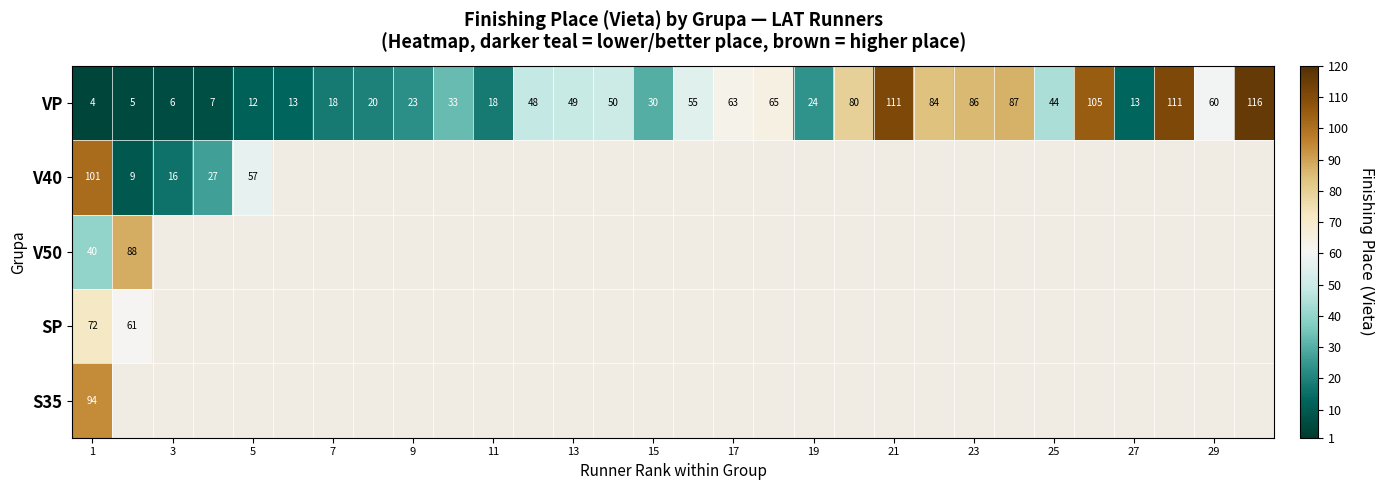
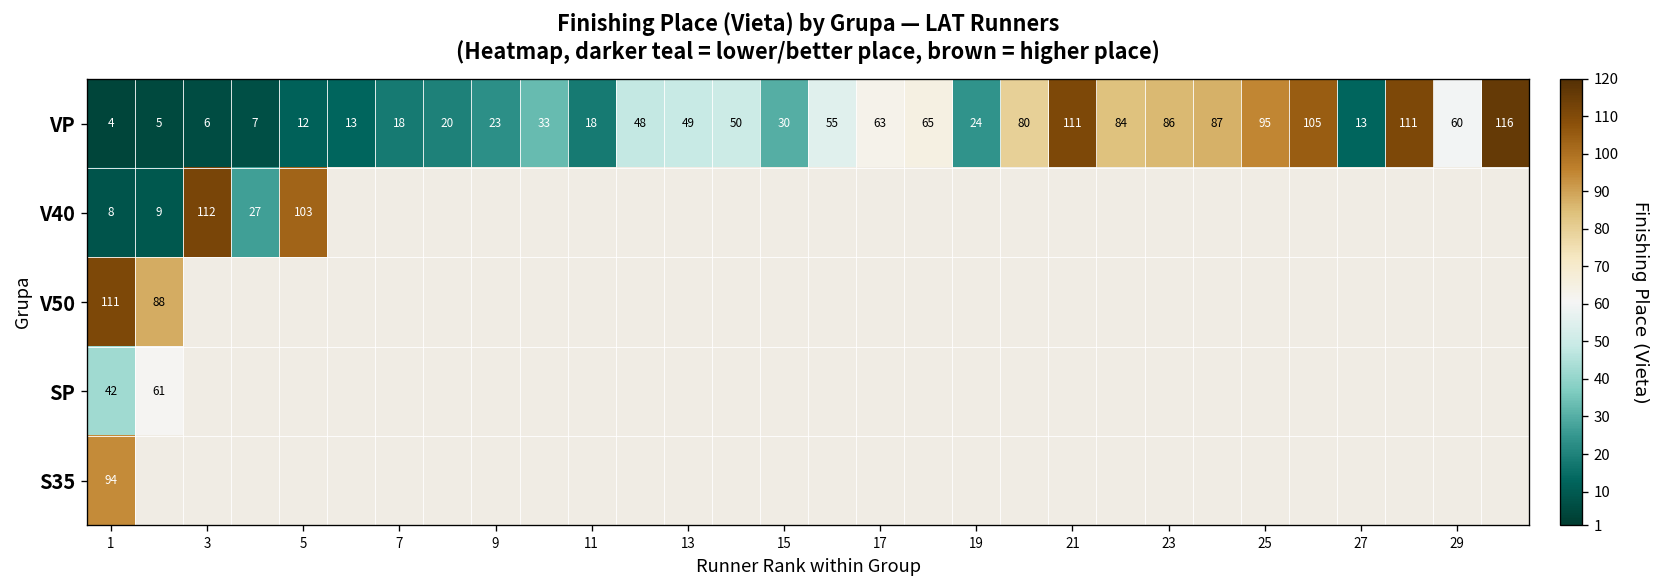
VP, 25: 44 -> 95
V40, 1: 101 -> 8
V40, 3: 16 -> 112
V40, 5: 57 -> 103
V50, 1: 40 -> 111
SP, 1: 72 -> 42
